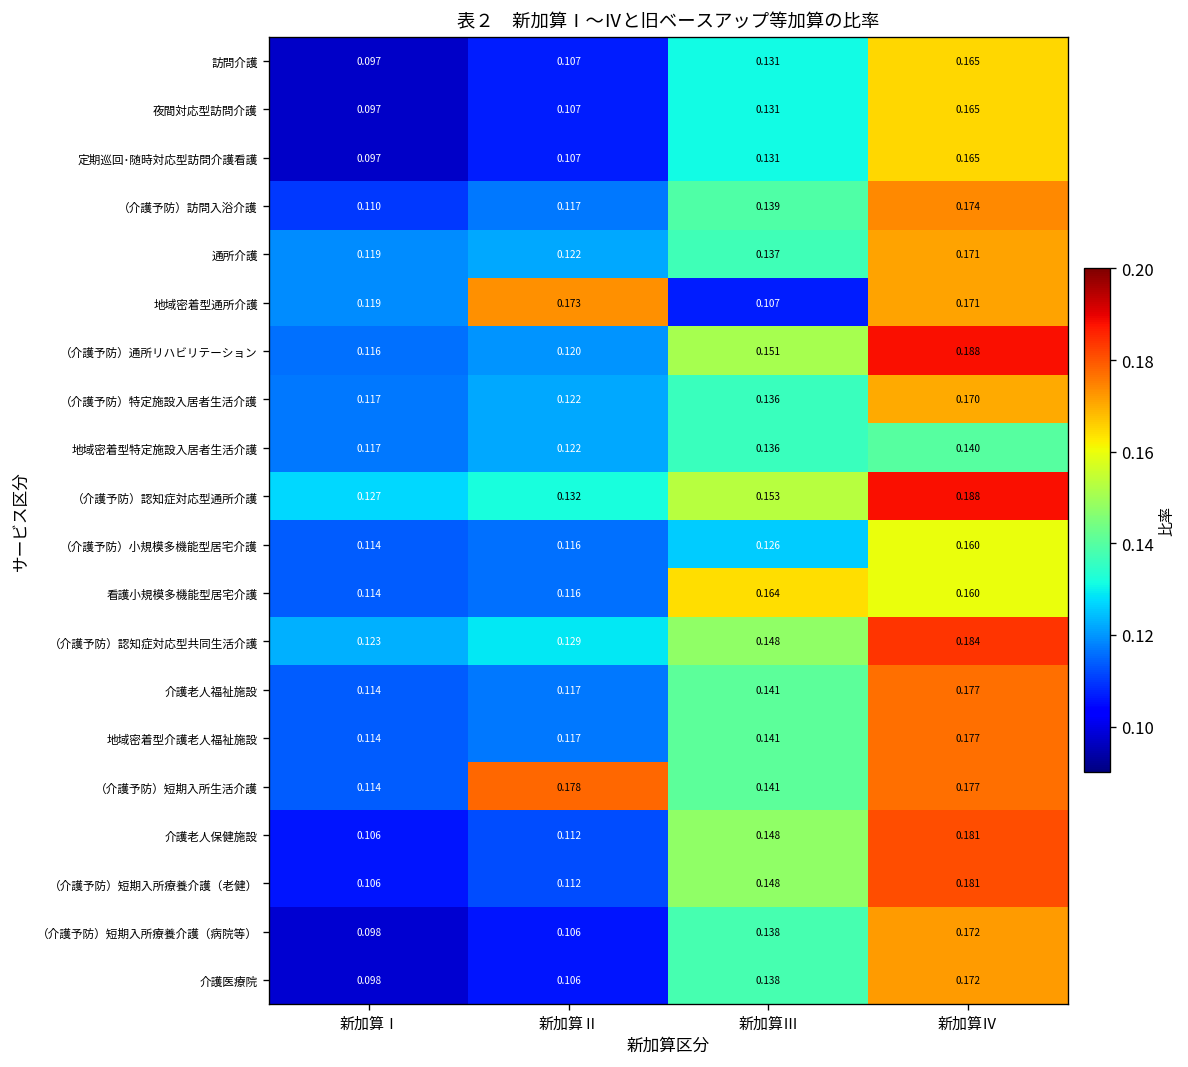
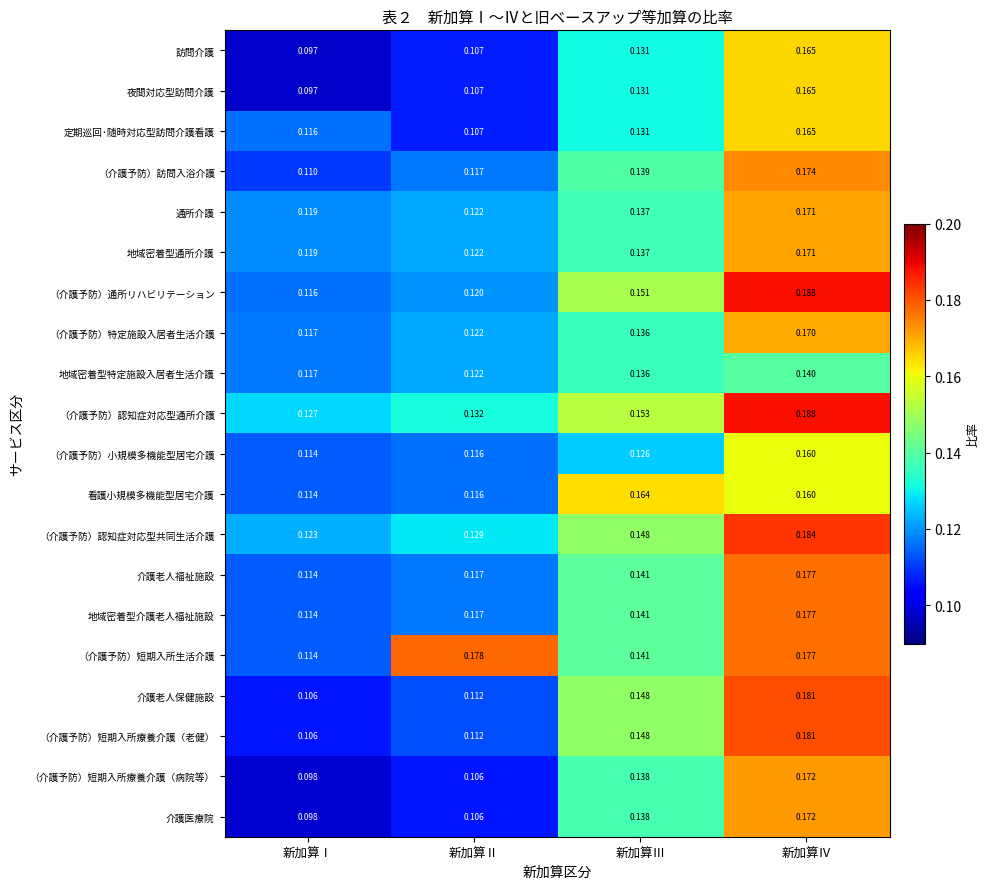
定期巡回･随時対応型訪問介護看護, 新加算Ⅰ: 0.097 -> 0.116
地域密着型通所介護, 新加算Ⅱ: 0.173 -> 0.122
地域密着型通所介護, 新加算Ⅲ: 0.107 -> 0.137
